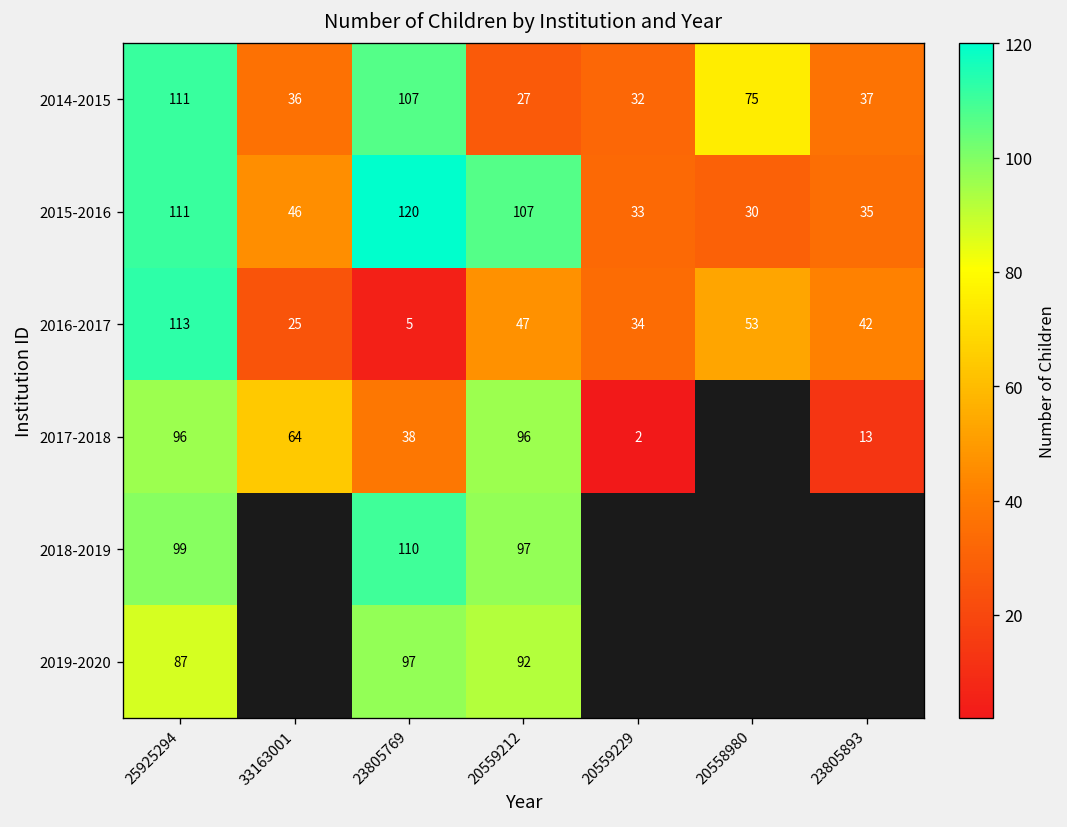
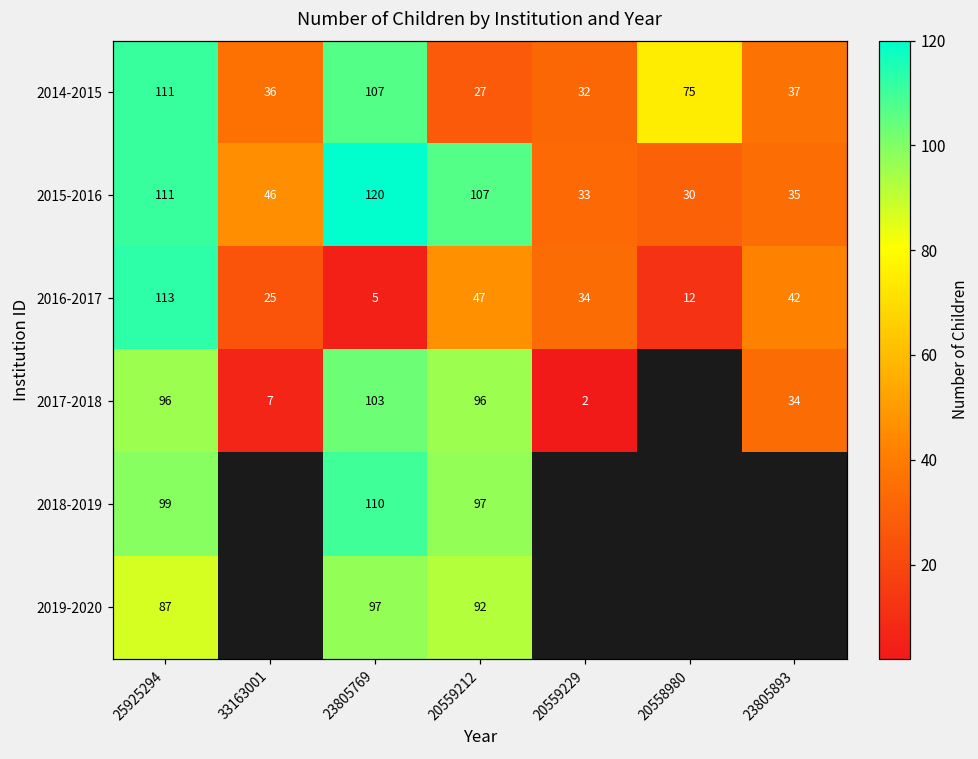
2016-2017, 20558980: 53 -> 12
2017-2018, 33163001: 64 -> 7
2017-2018, 23805769: 38 -> 103
2017-2018, 23805893: 13 -> 34
